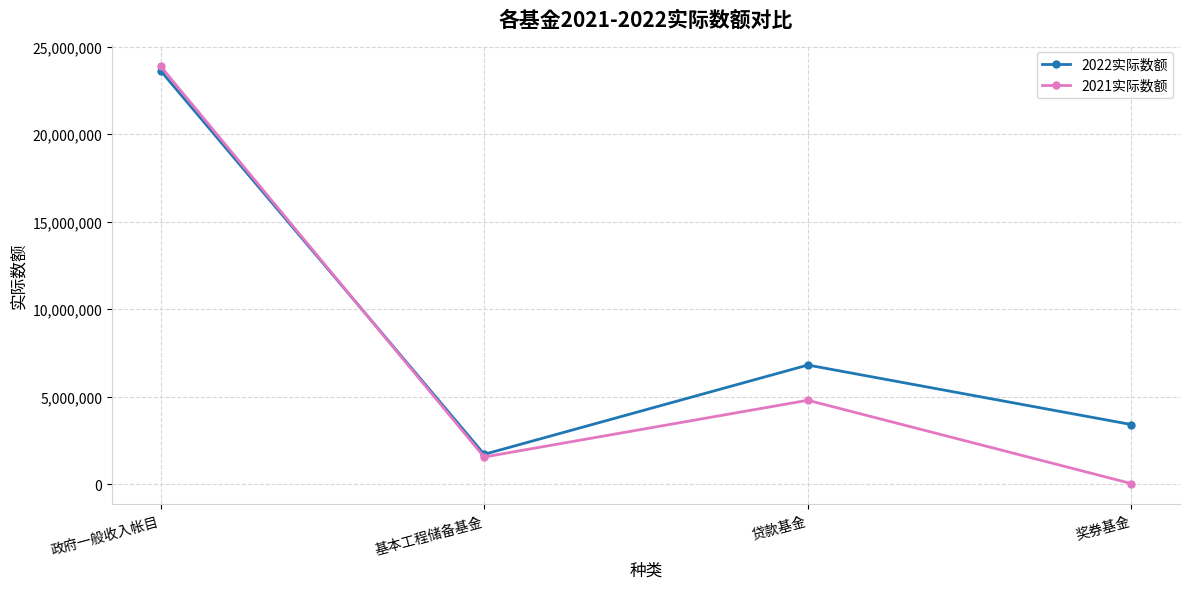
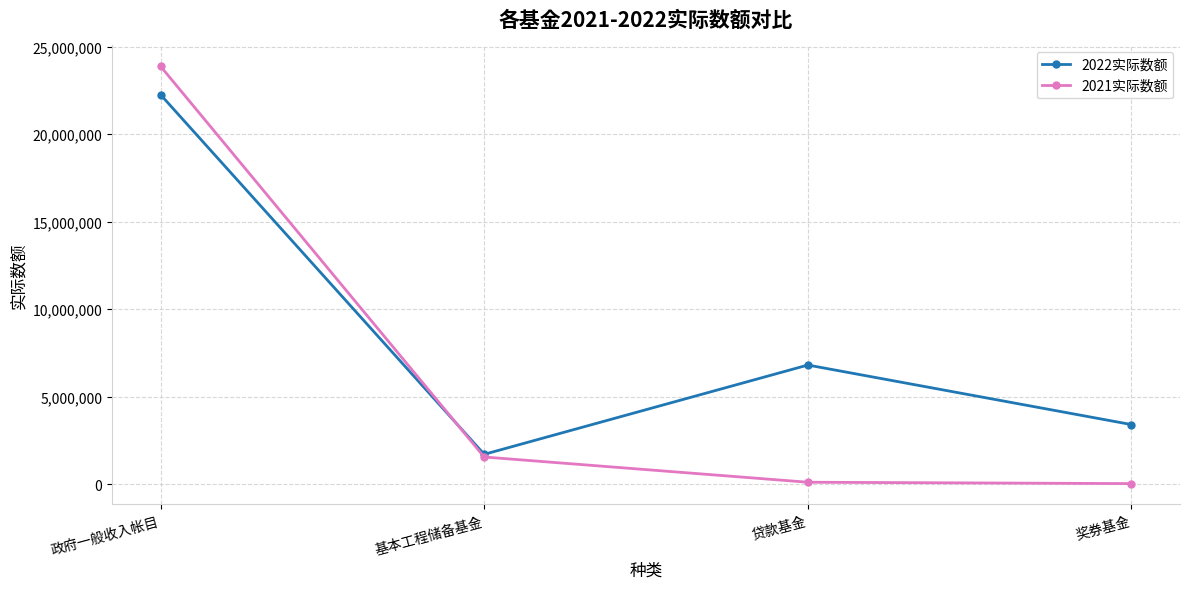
2022实际数额, 政府一般收入帐目: 23,600,000 -> 22,300,000
2021实际数额, 贷款基金: 4,800,000 -> 100,000
